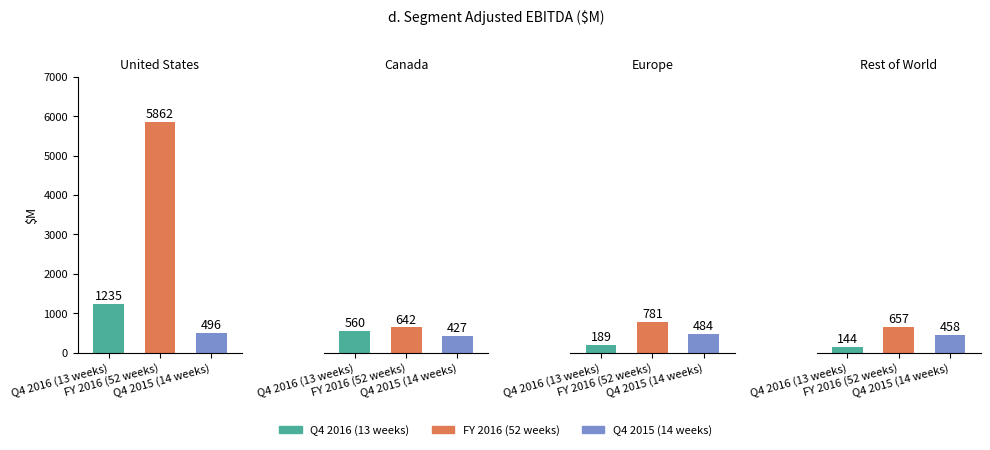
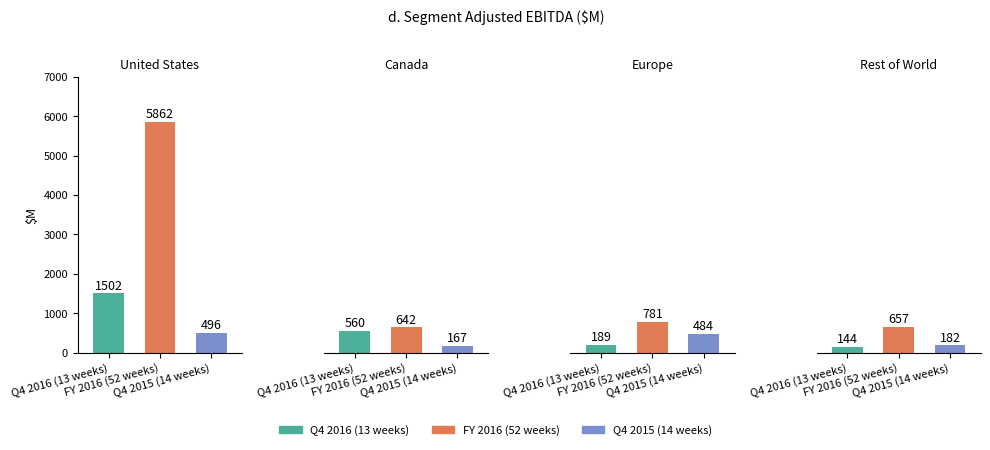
United States, Q4 2016 (13 weeks): 1235 -> 1502
Canada, Q4 2015 (14 weeks): 427 -> 167
Rest of World, Q4 2015 (14 weeks): 458 -> 182
